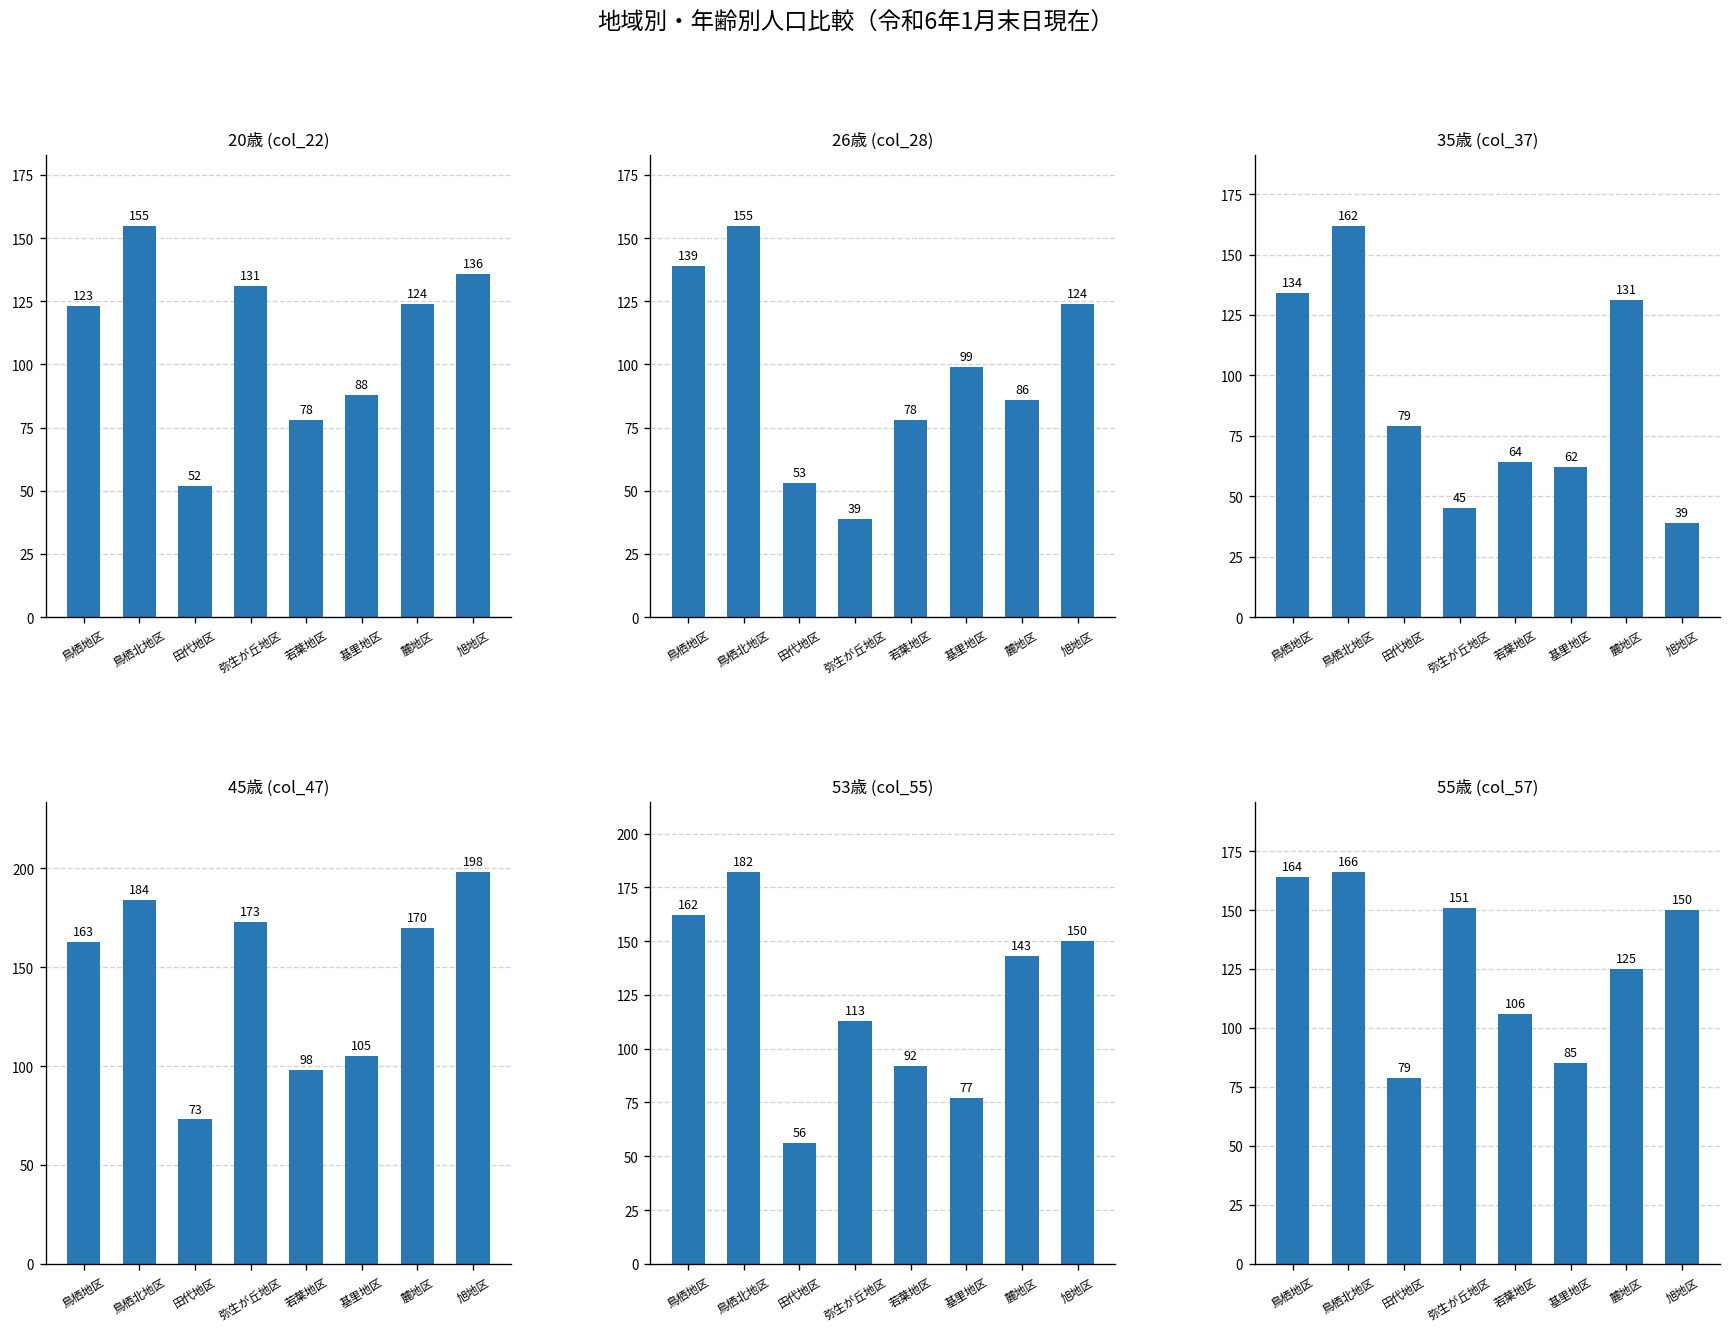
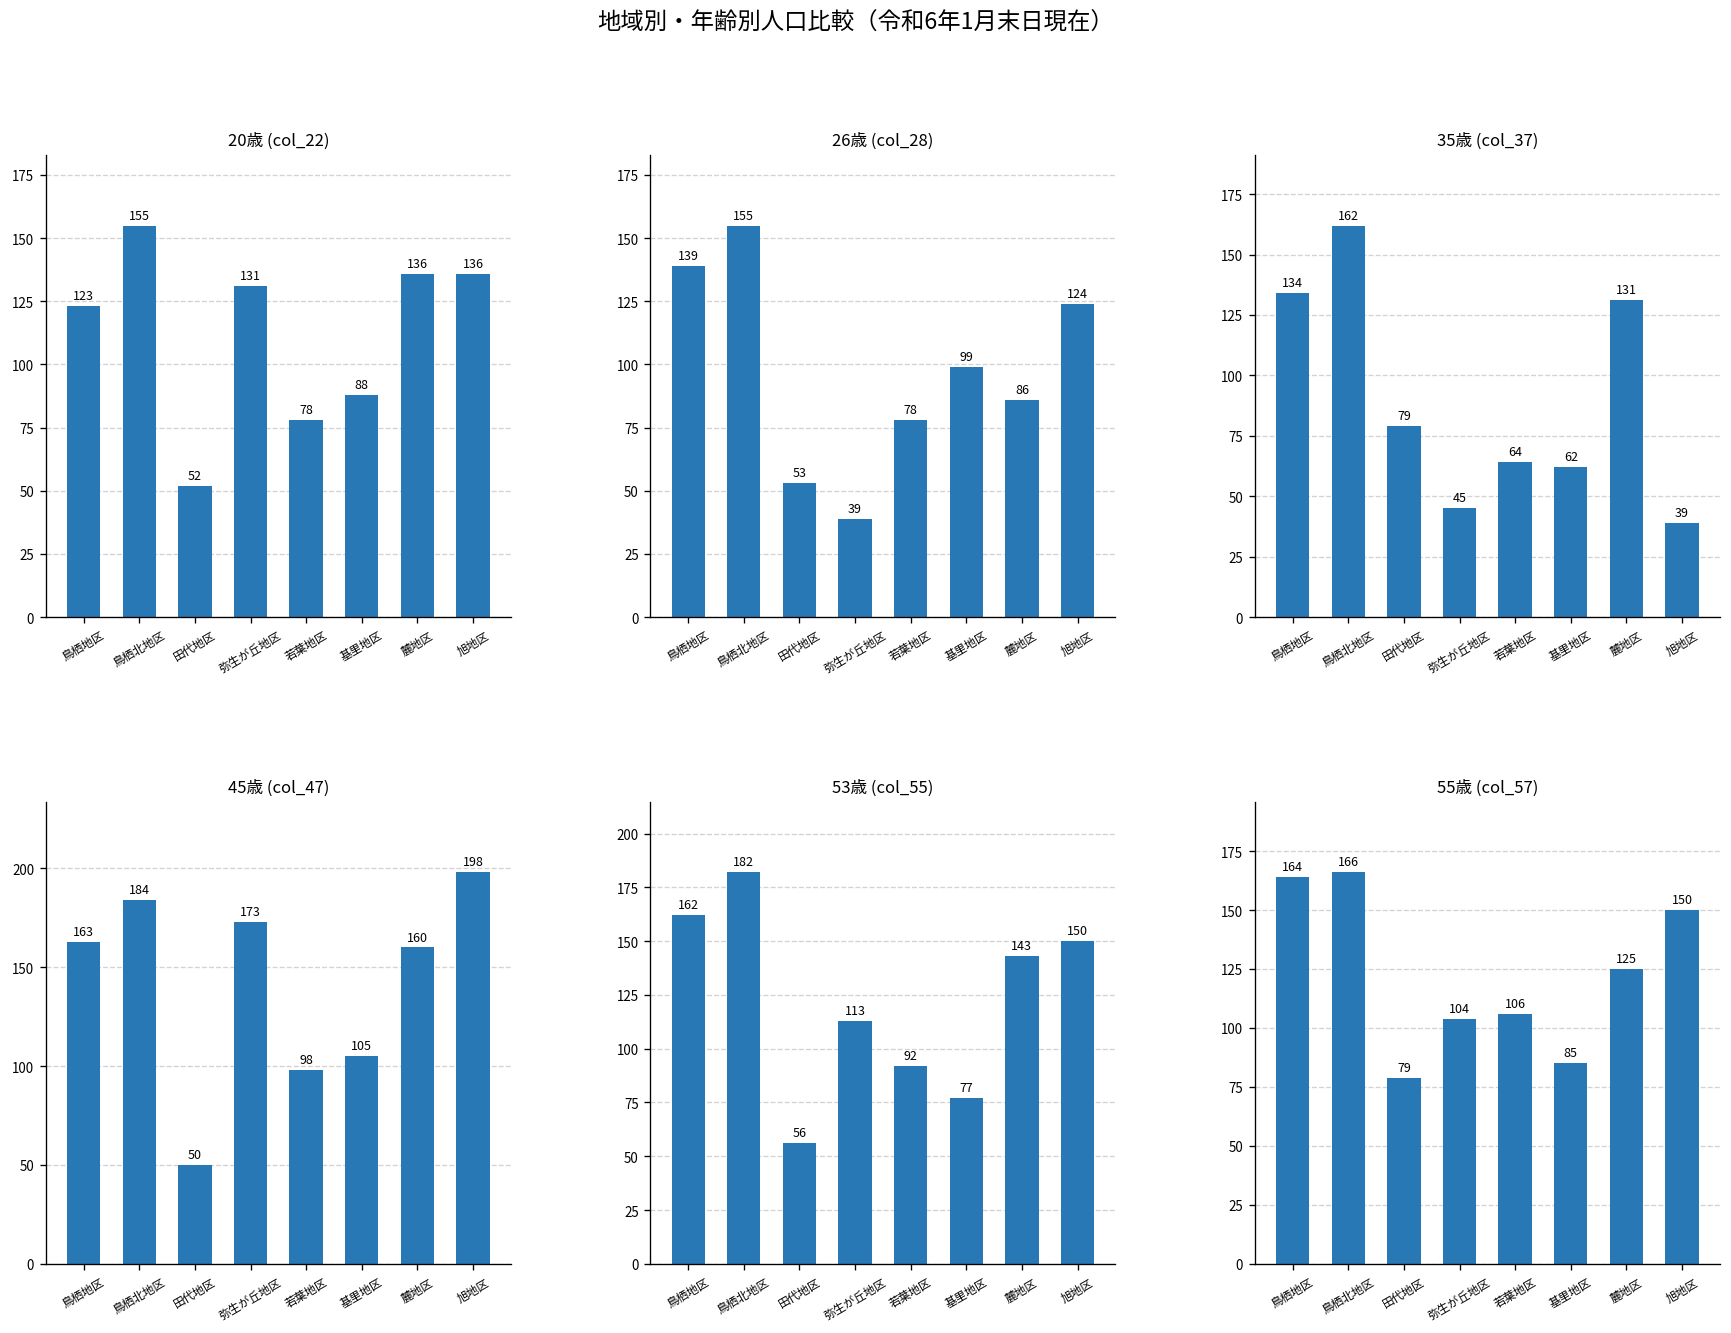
20歳 (col_22), 麓地区: 124 -> 136
45歳 (col_47), 田代地区: 73 -> 50
45歳 (col_47), 麓地区: 170 -> 160
55歳 (col_57), 弥生が丘地区: 151 -> 104
